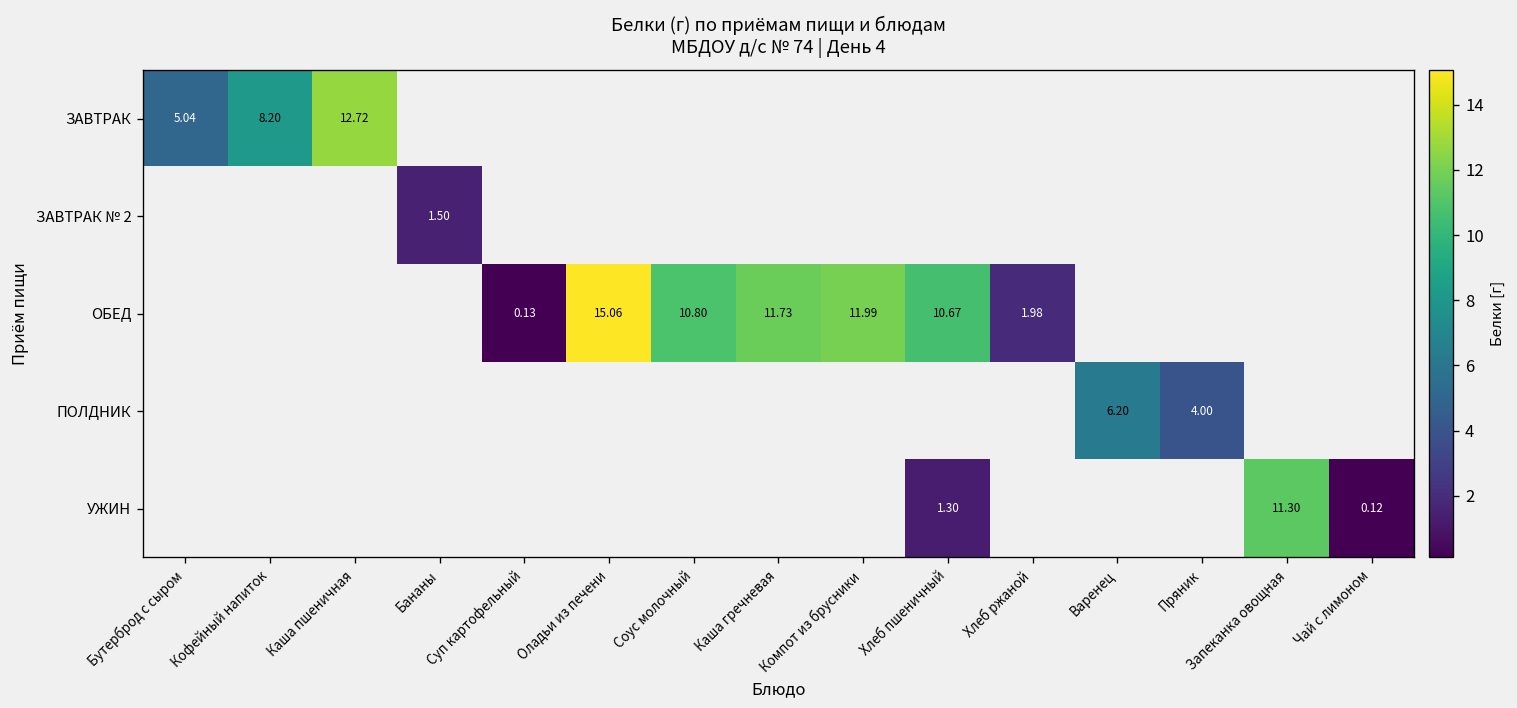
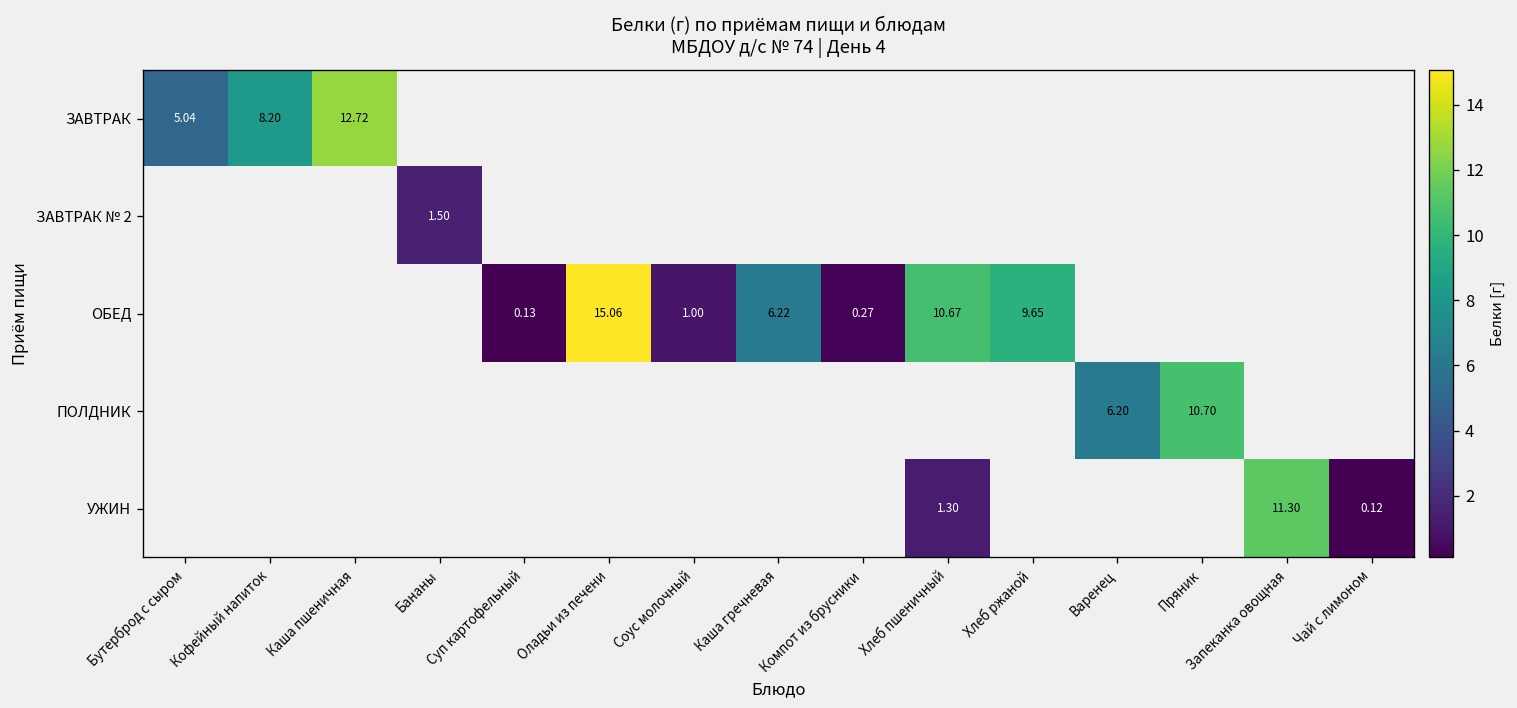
ОБЕД, Соус молочный: 10.80 -> 1.00
ОБЕД, Каша гречневая: 11.73 -> 6.22
ОБЕД, Компот из брусники: 11.99 -> 0.27
ОБЕД, Хлеб ржаной: 1.98 -> 9.65
ПОЛДНИК, Пряник: 4.00 -> 10.70
